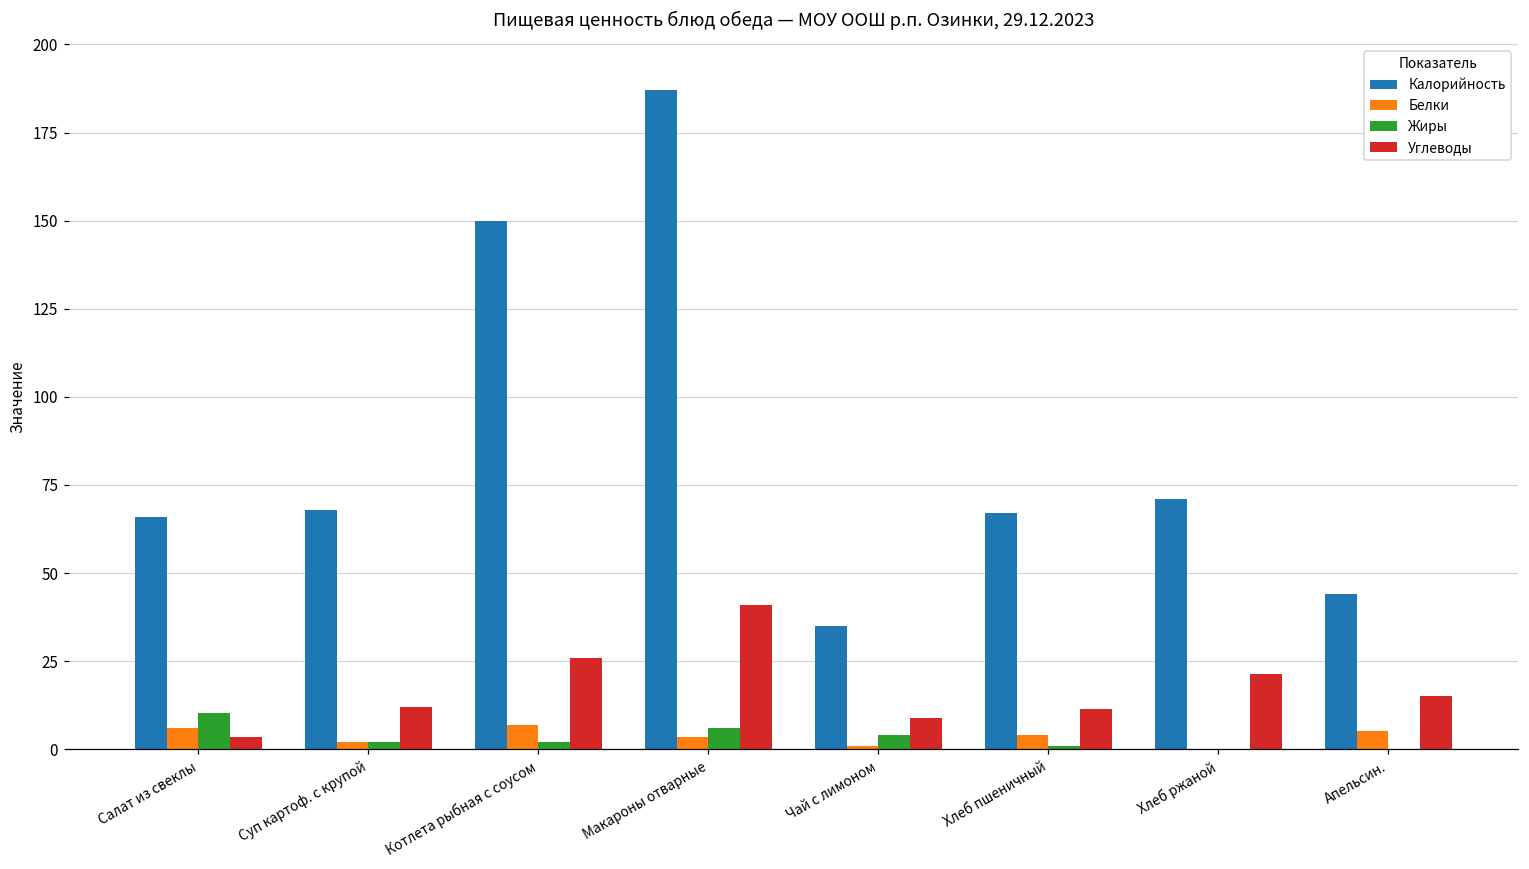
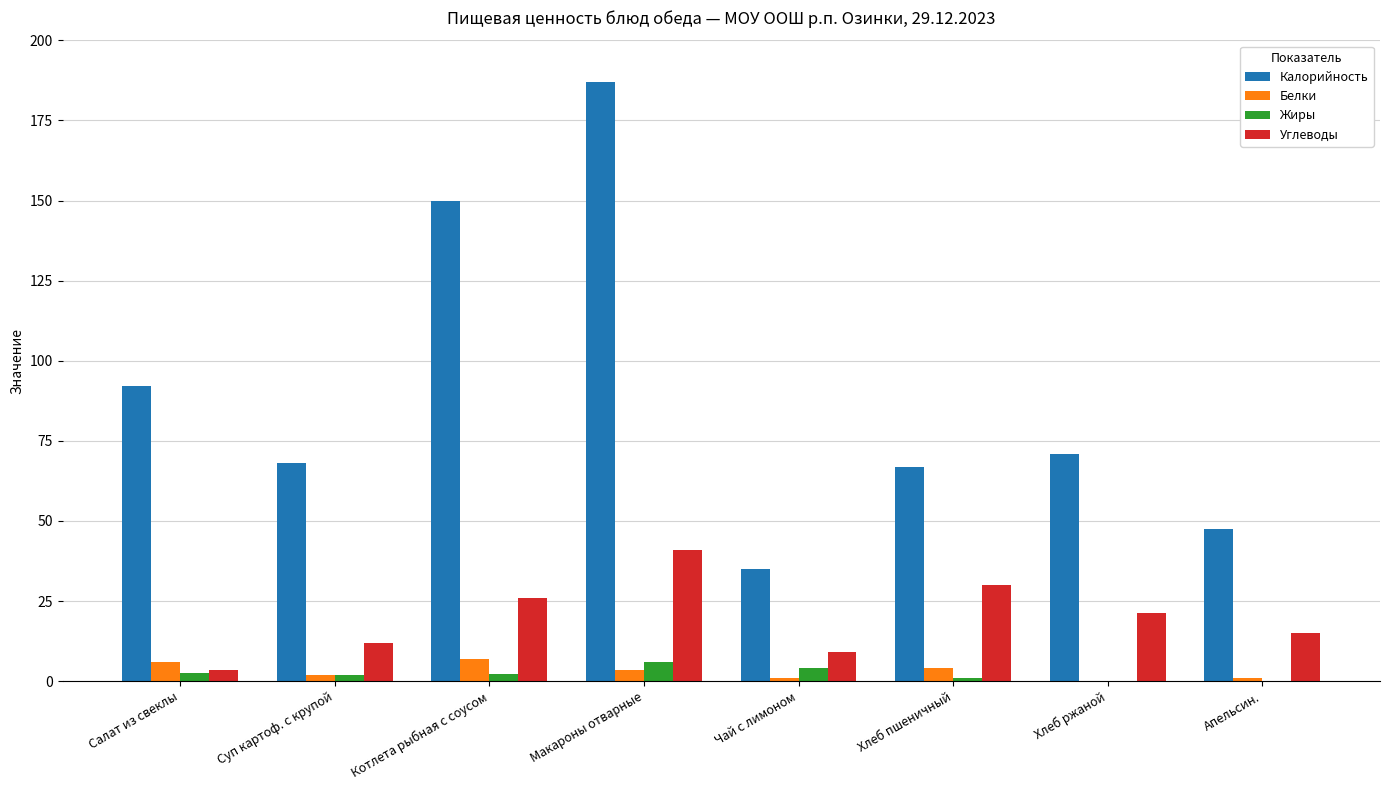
Калорийность, Салат из свеклы: 66 -> 92
Жиры, Салат из свеклы: 10 -> 3
Углеводы, Хлеб пшеничный: 11 -> 30
Калорийность, Апельсин.: 44 -> 48
Белки, Апельсин.: 5 -> 1
